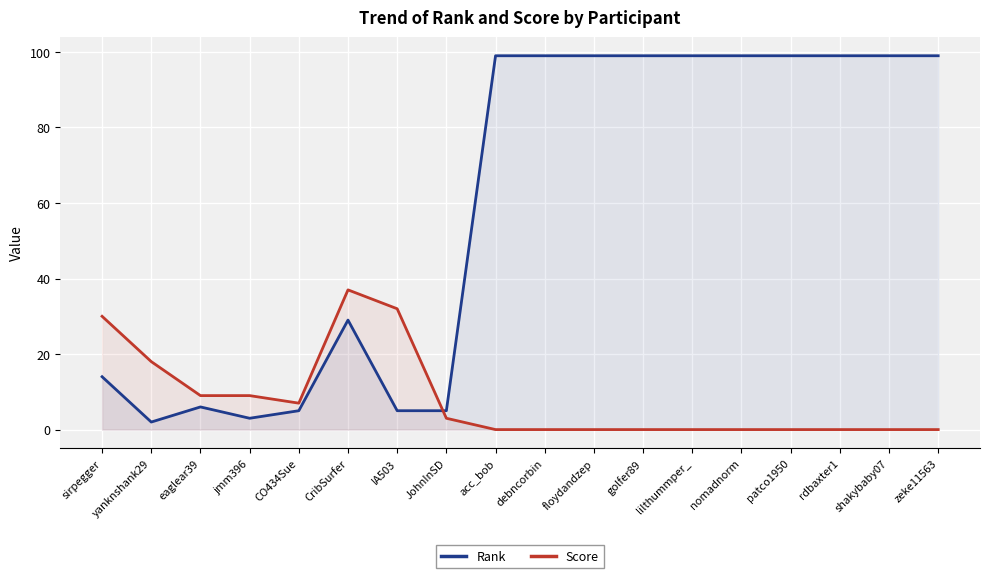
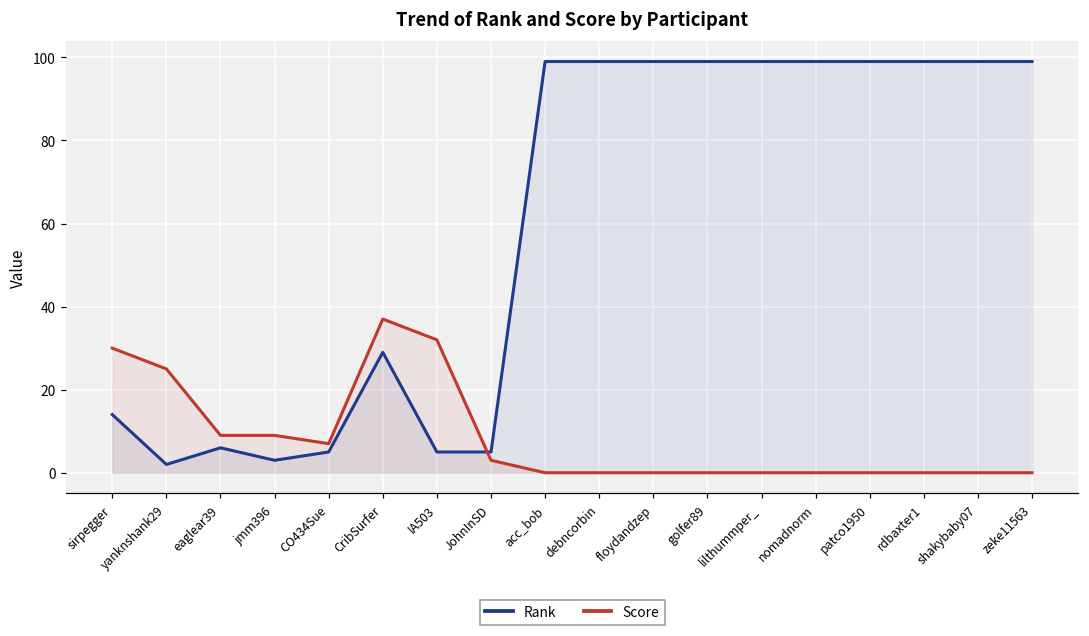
Score, yanknshank29: 18 -> 25
